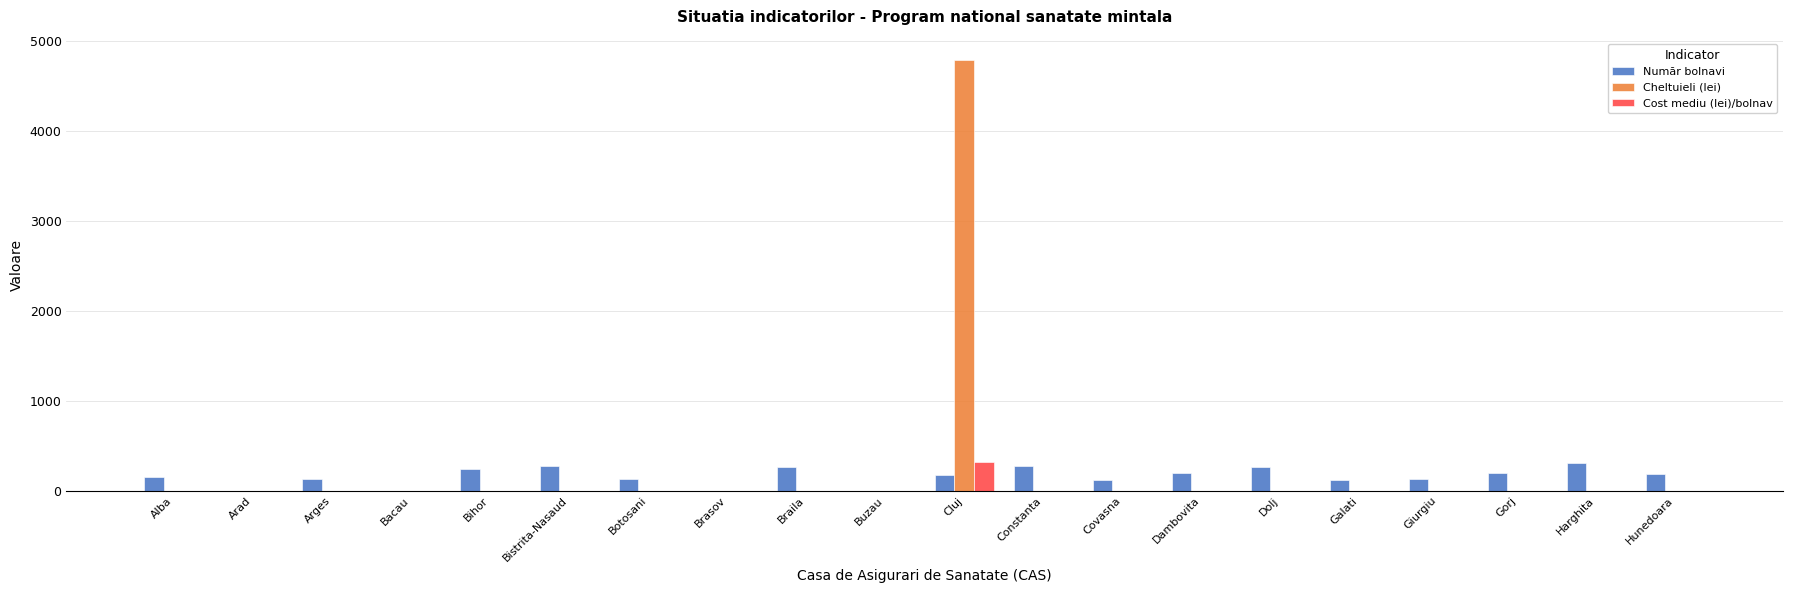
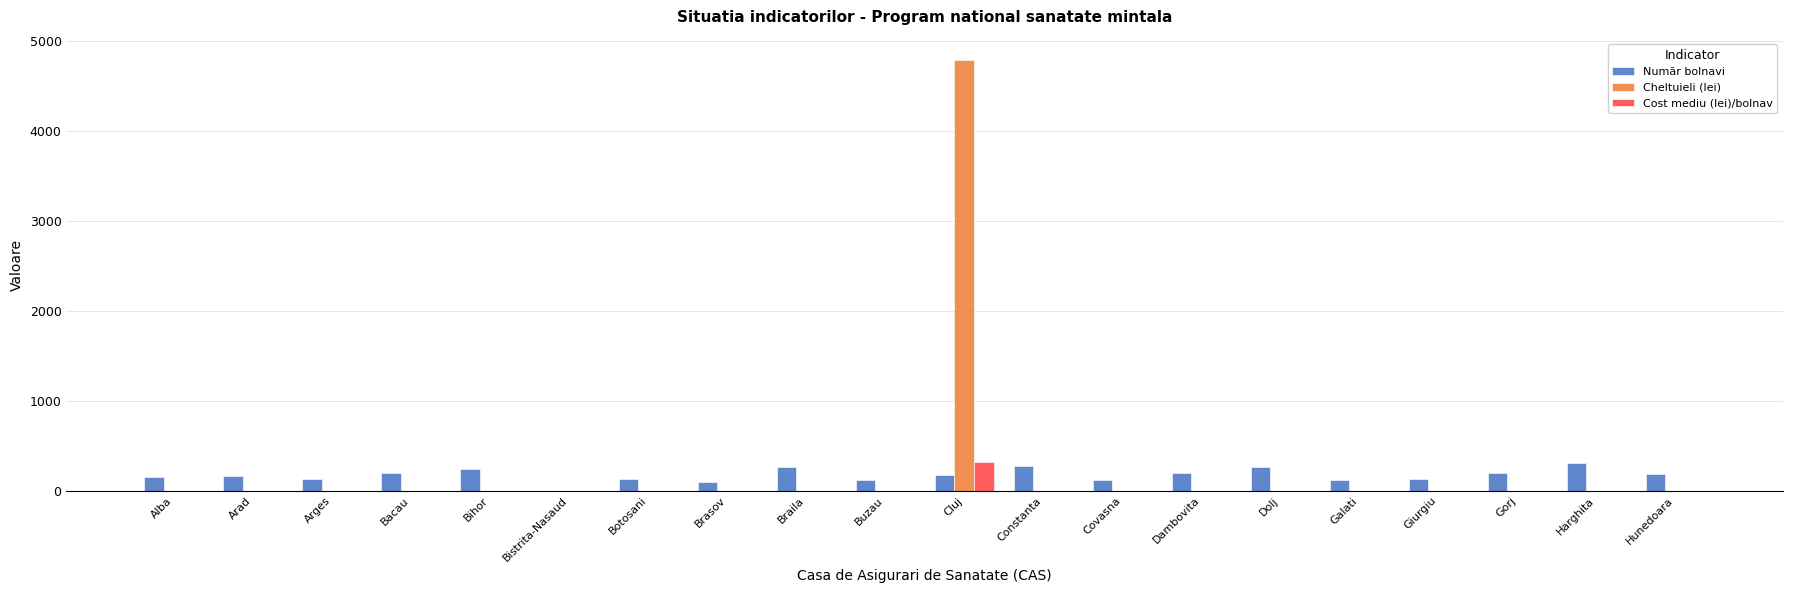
Număr bolnavi, Arad: 0 -> 200
Număr bolnavi, Bacau: 0 -> 200
Număr bolnavi, Bistrita-Nasaud: 300 -> 0
Număr bolnavi, Brasov: 0 -> 100
Număr bolnavi, Buzau: 0 -> 100
